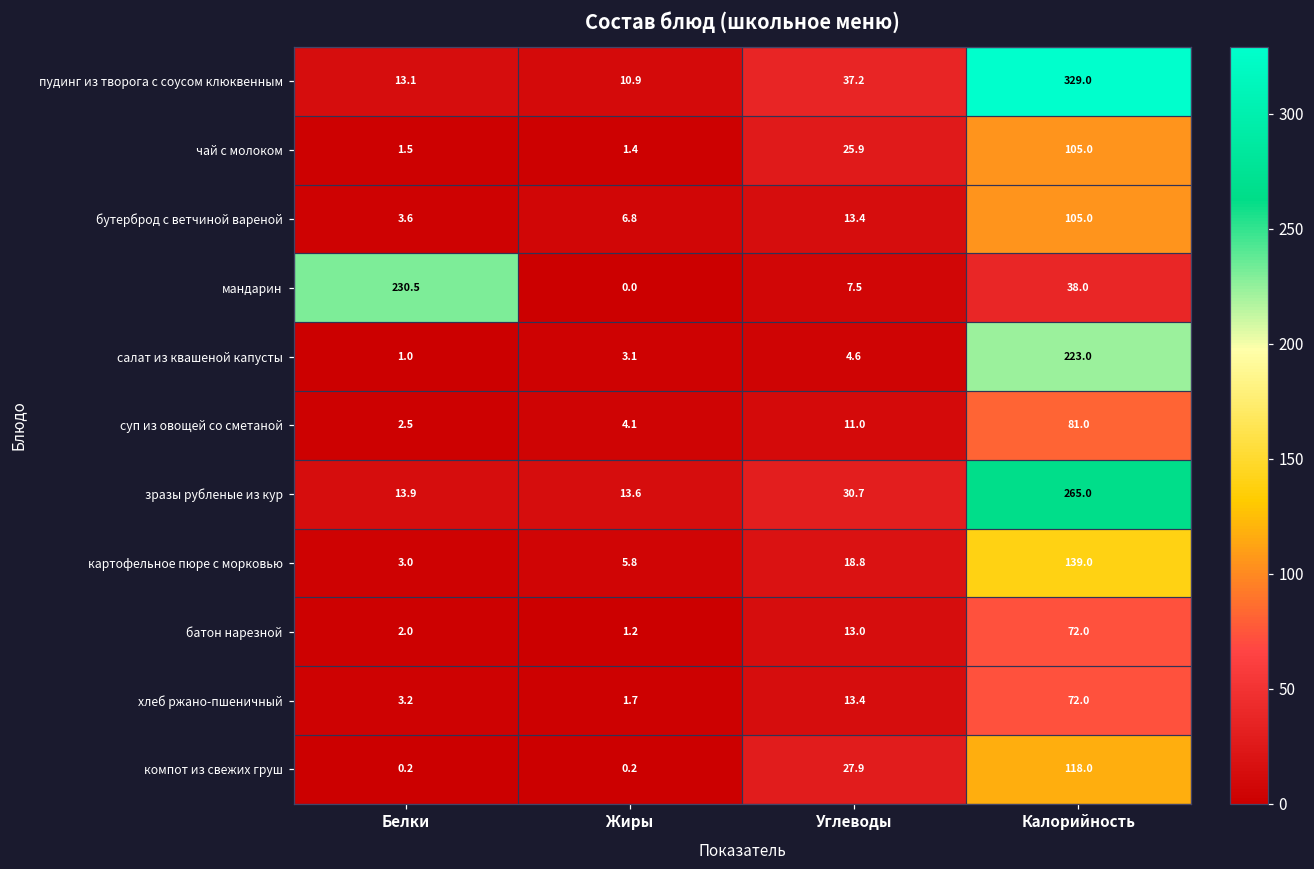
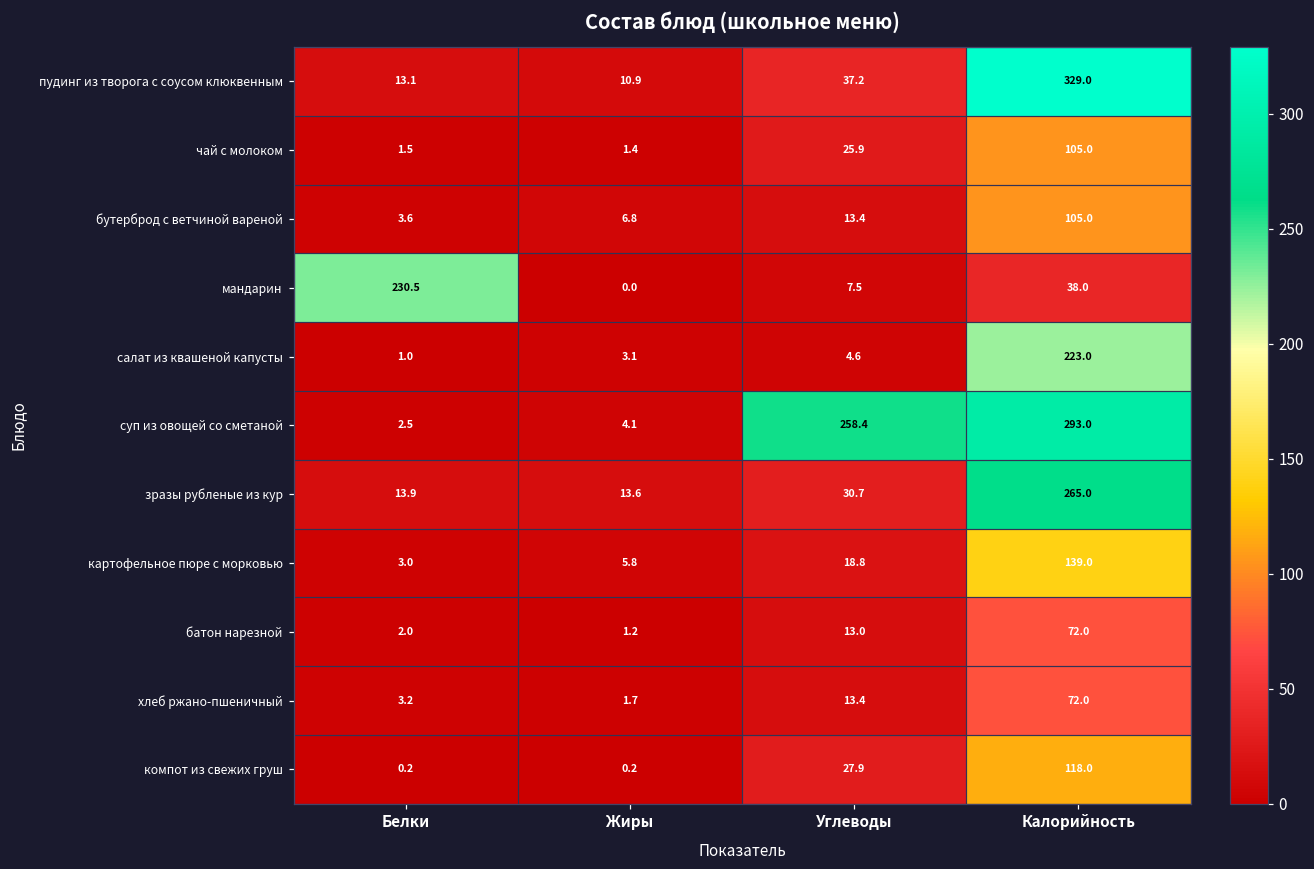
суп из овощей со сметаной, Углеводы: 11.0 -> 258.4
суп из овощей со сметаной, Калорийность: 81.0 -> 293.0
